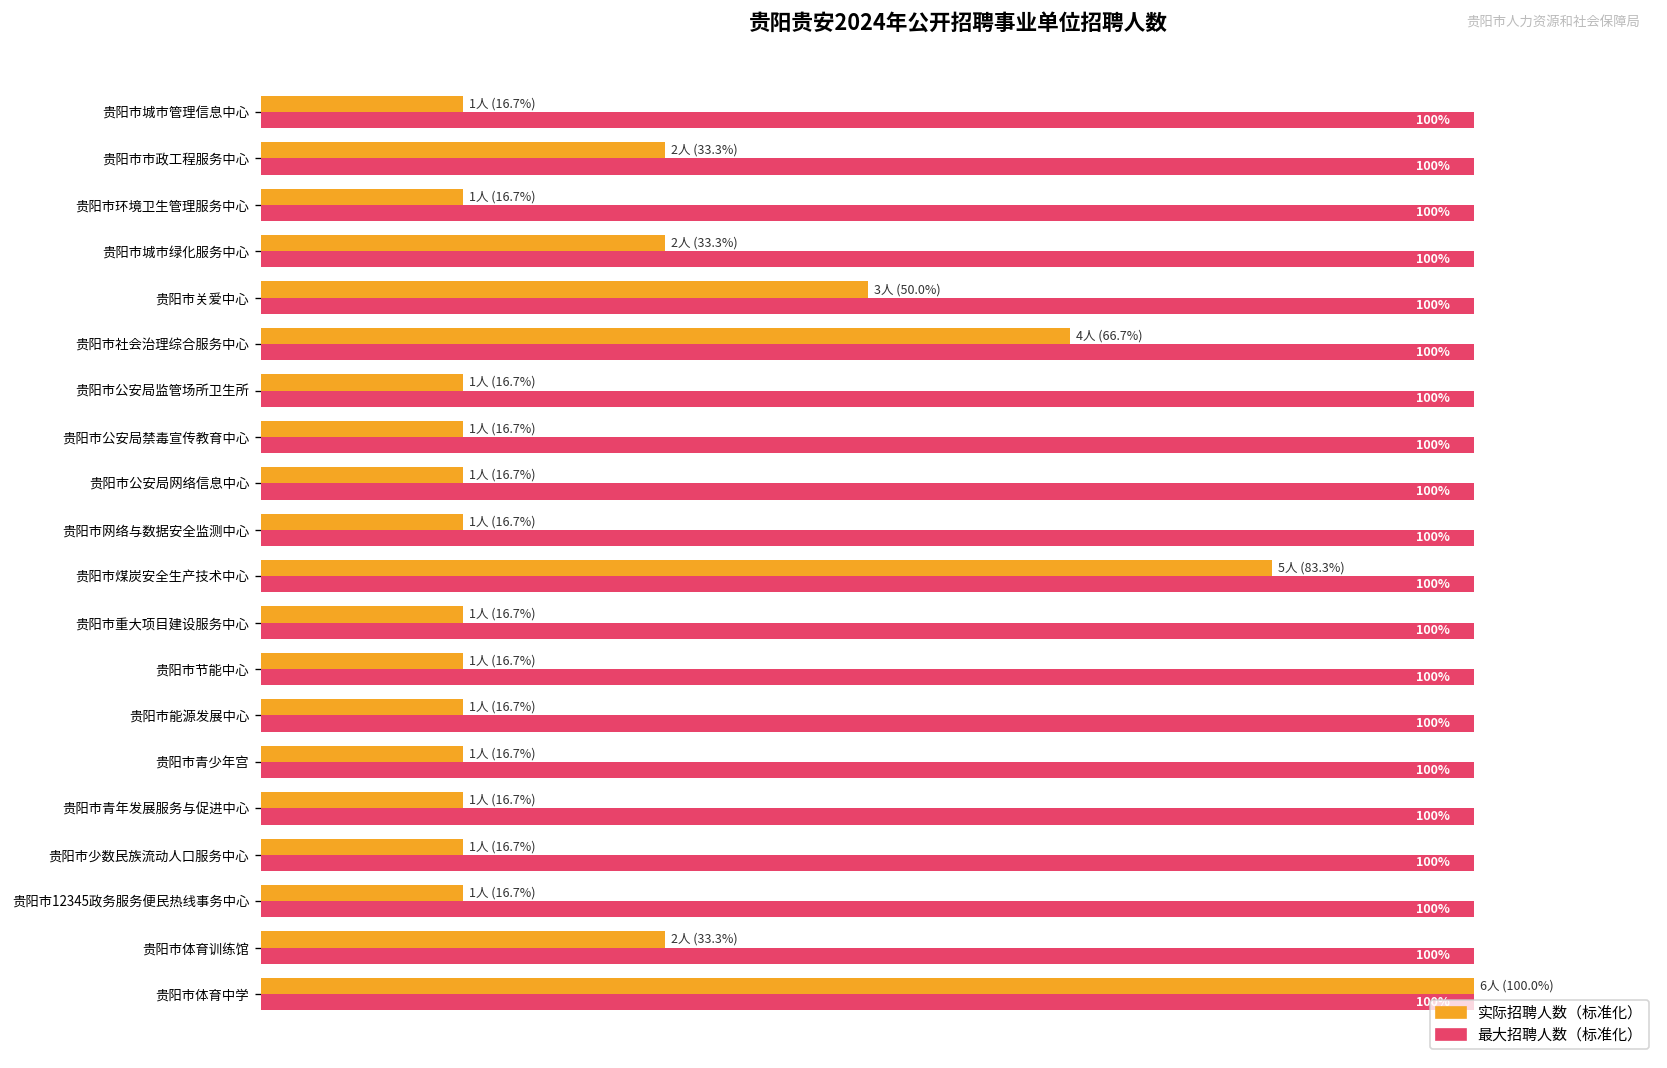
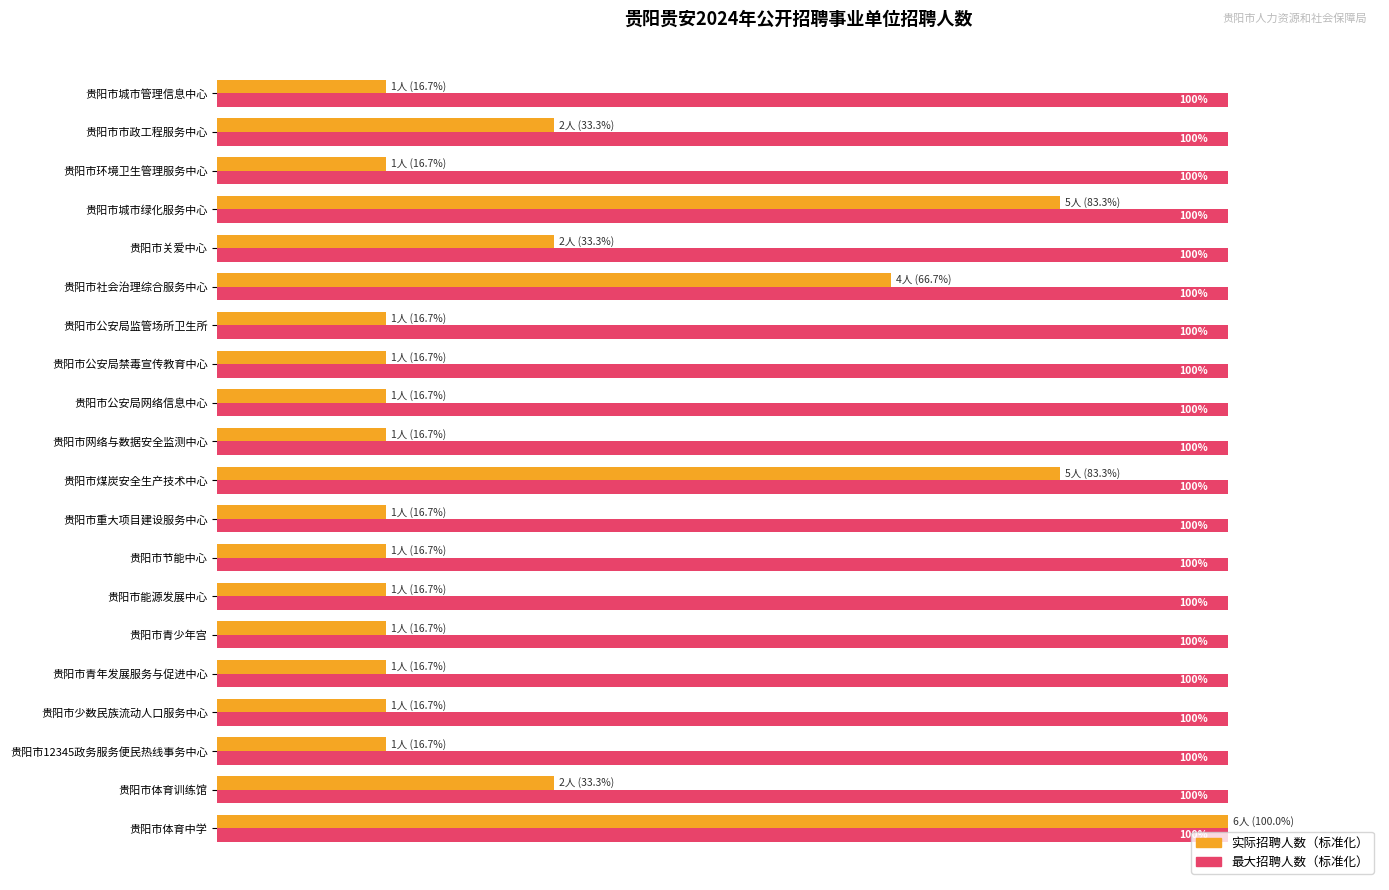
实际招聘人数（标准化）, 贵阳市城市绿化服务中心: 2人 (33.3%) -> 5人 (83.3%)
实际招聘人数（标准化）, 贵阳市关爱中心: 3人 (50.0%) -> 2人 (33.3%)
